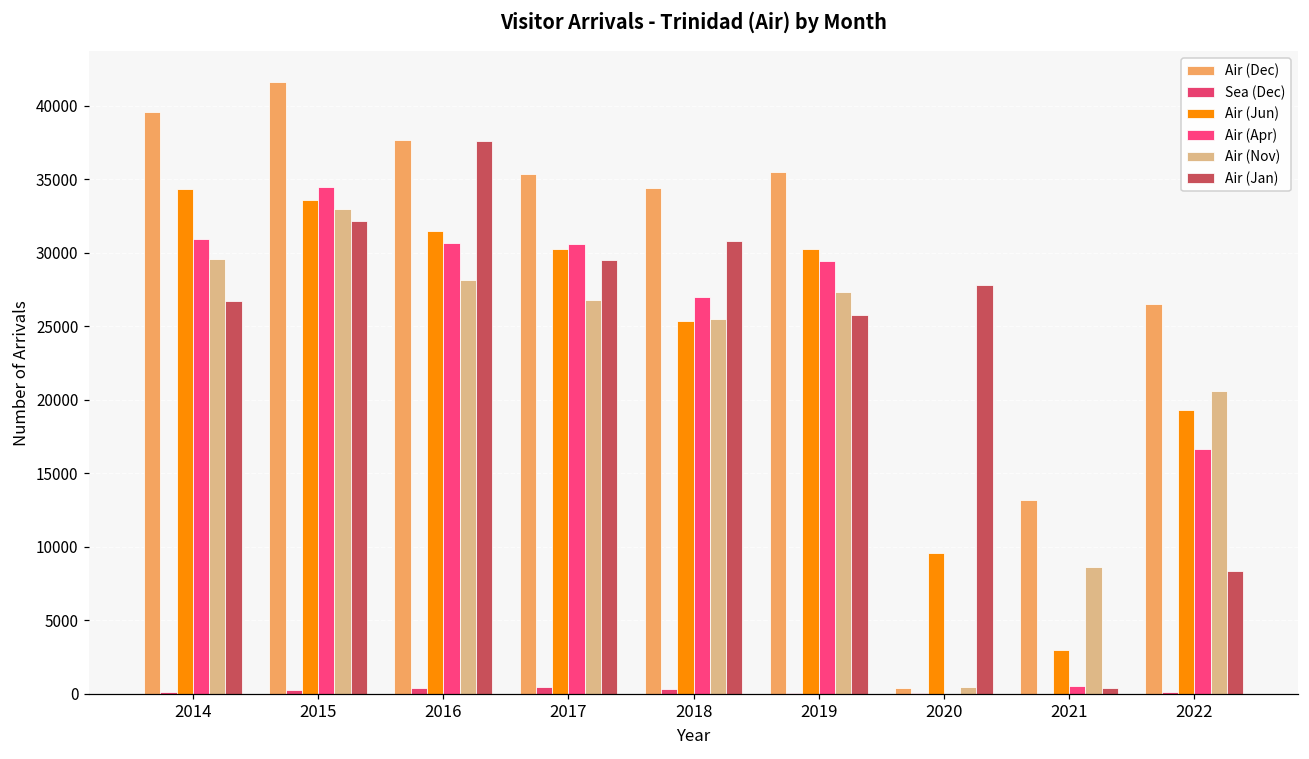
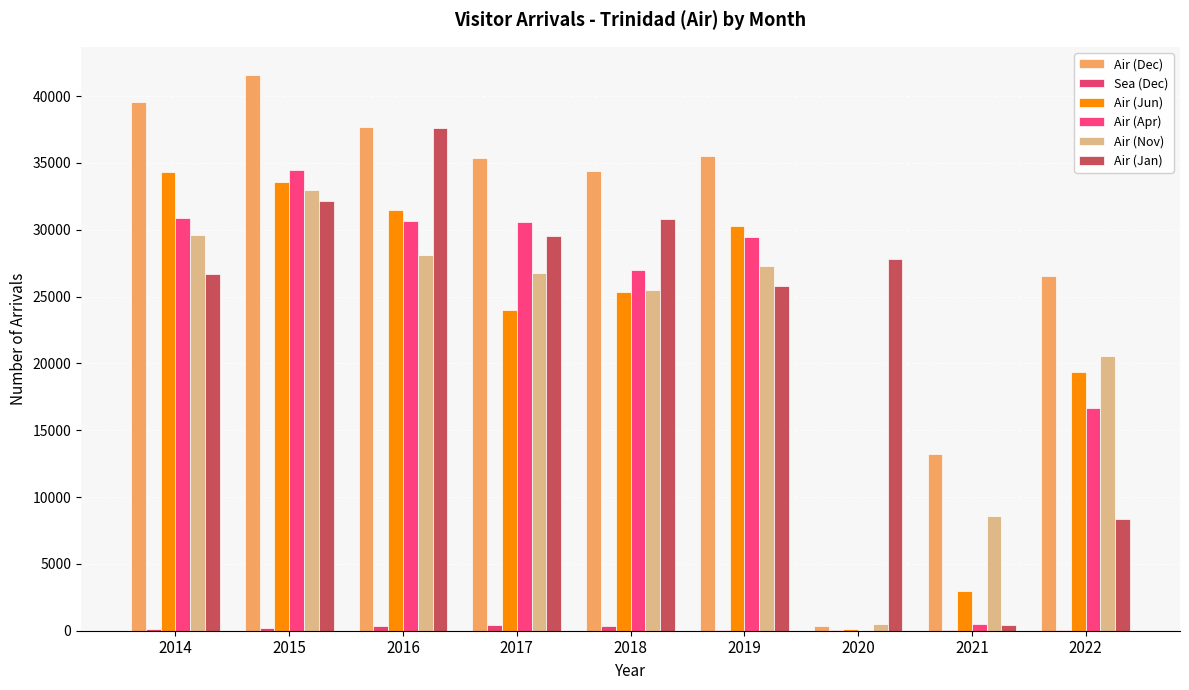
Air (Jun), 2017: 30300 -> 24000
Air (Jun), 2020: 9600 -> 100
